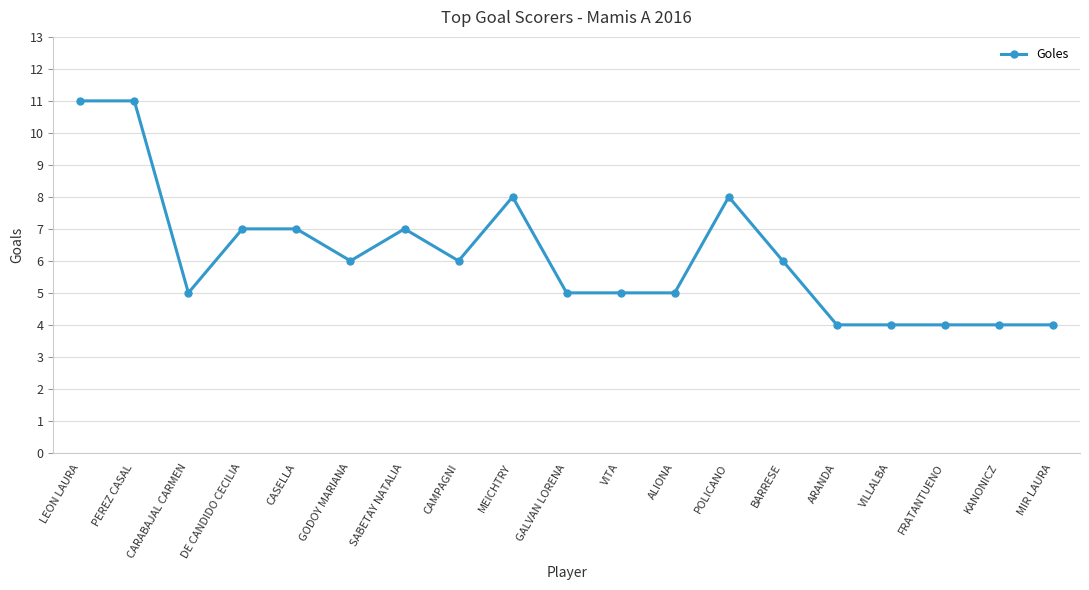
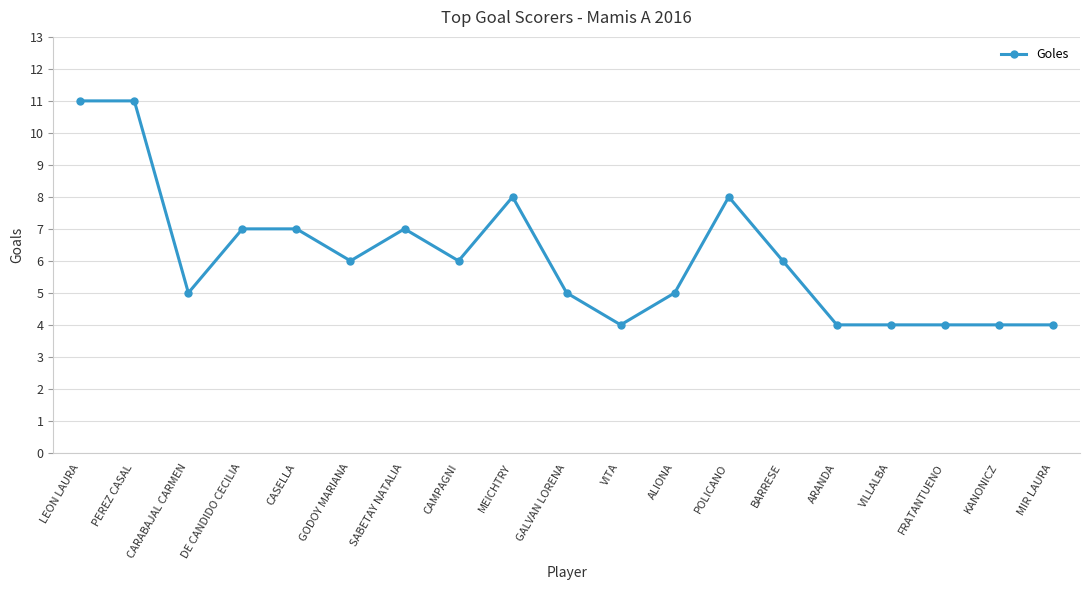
VITA: 5 -> 4
